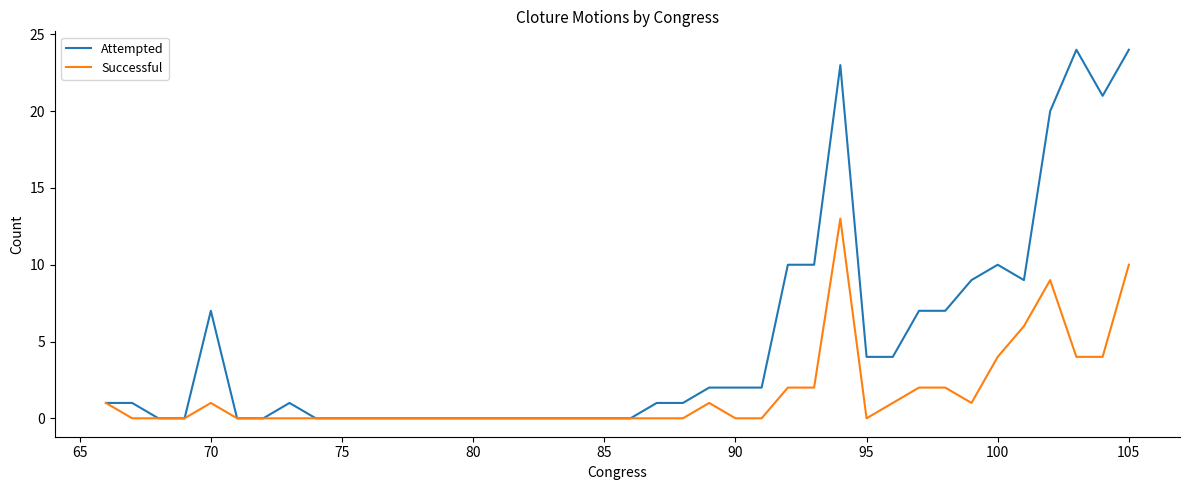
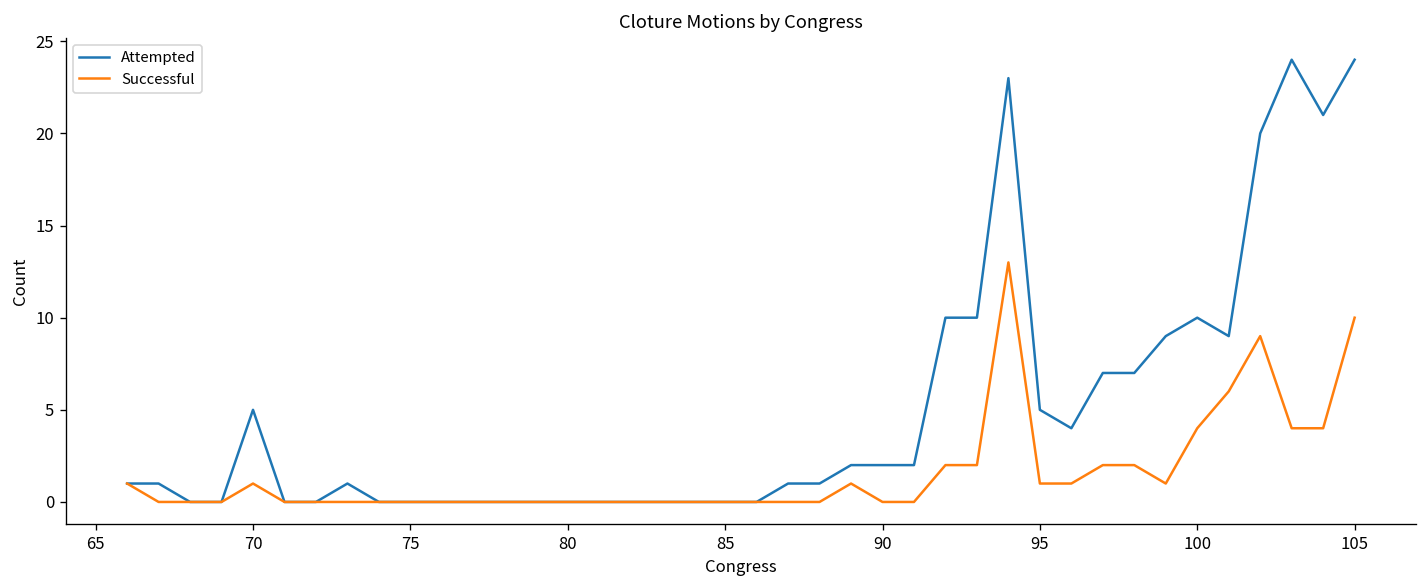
Attempted, 70: 7 -> 5
Attempted, 95: 4 -> 5
Successful, 95: 0 -> 1
